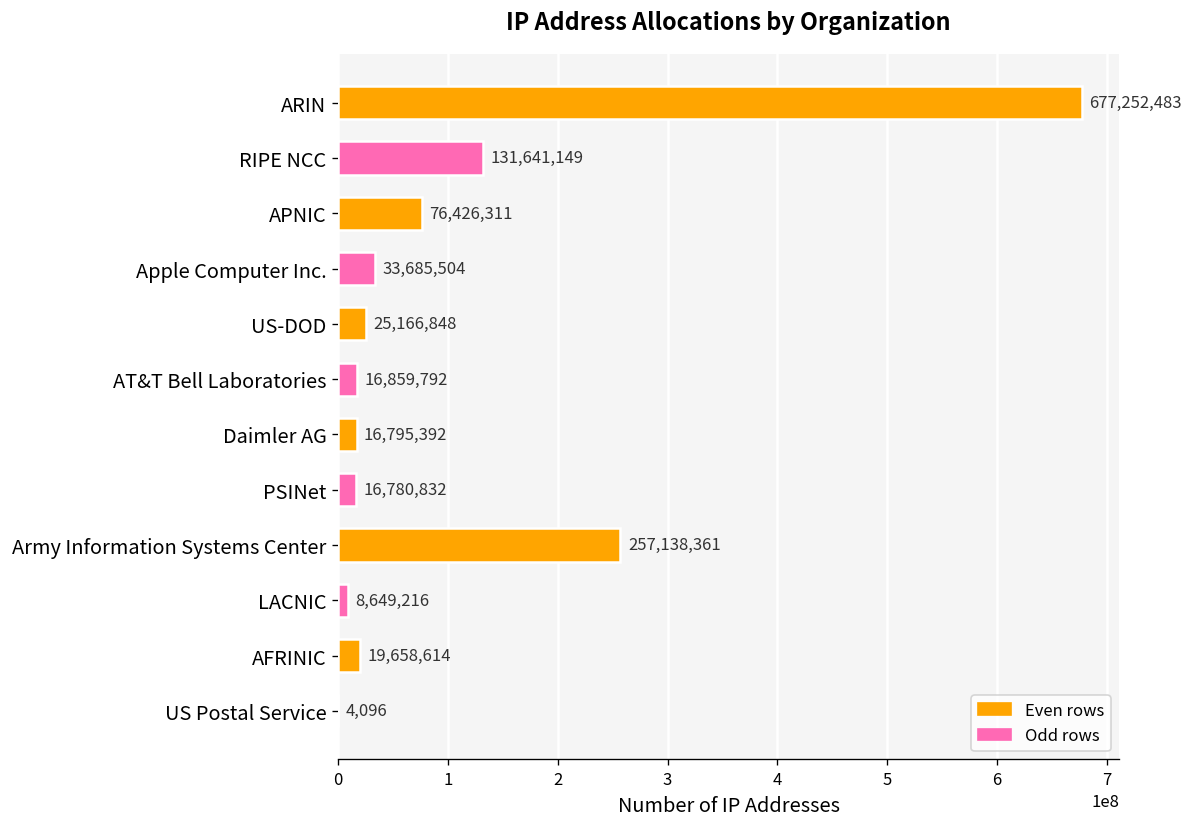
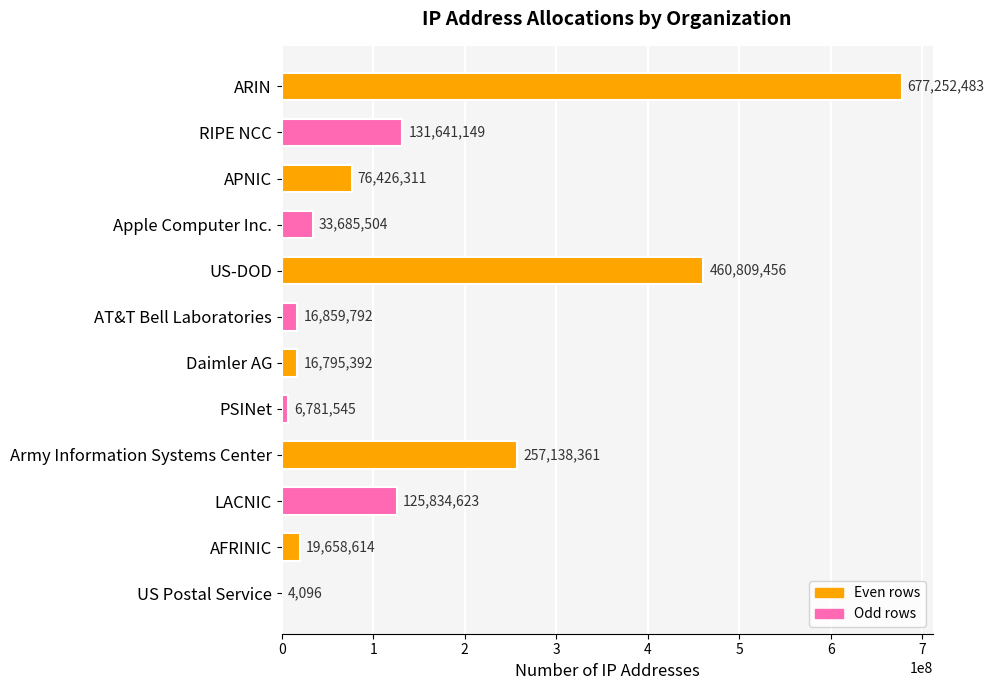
US-DOD: 25,166,848 -> 460,809,456
PSINet: 16,780,832 -> 6,781,545
LACNIC: 8,649,216 -> 125,834,623
